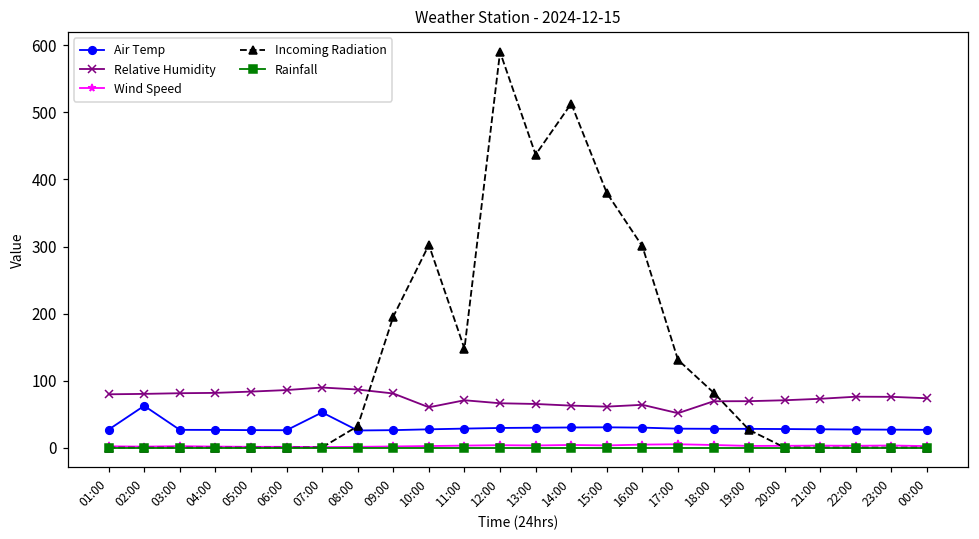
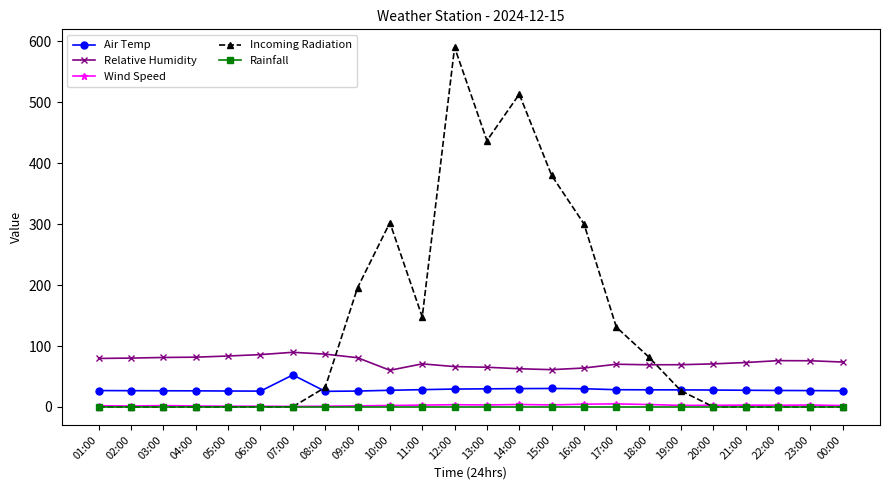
Air Temp, 02:00: 60 -> 30
Relative Humidity, 17:00: 50 -> 70
